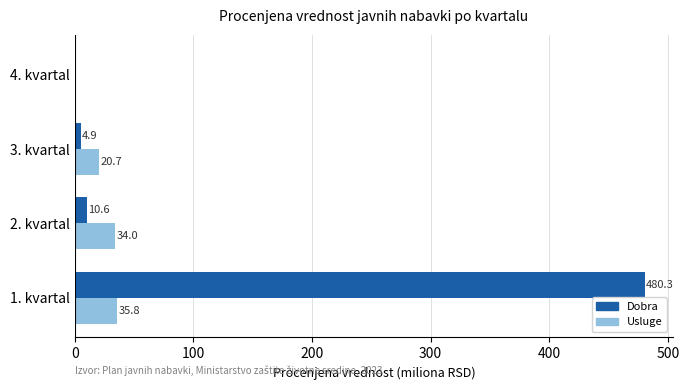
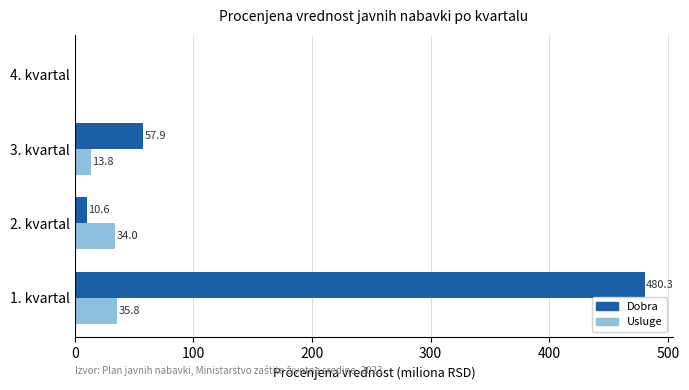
Dobra, 3. kvartal: 4.9 -> 57.9
Usluge, 3. kvartal: 20.7 -> 13.8
